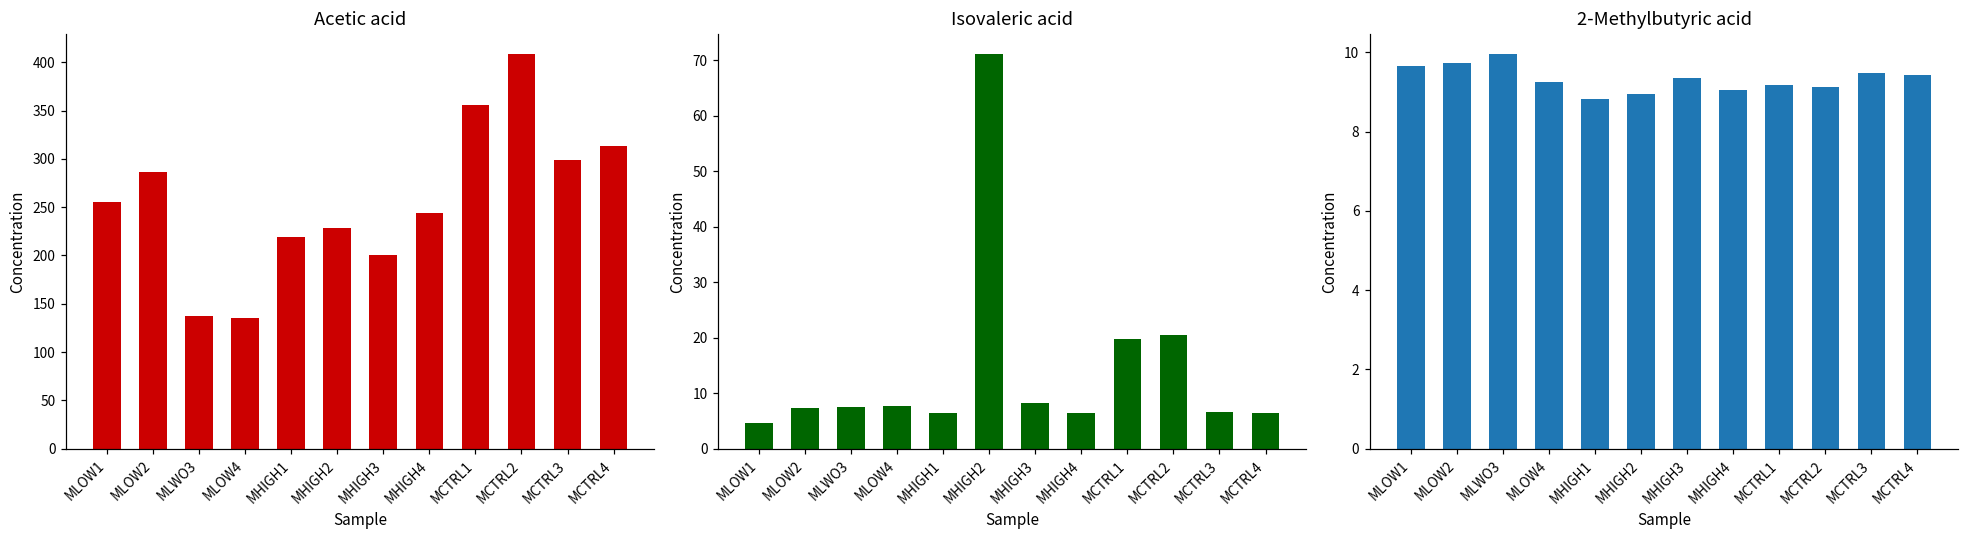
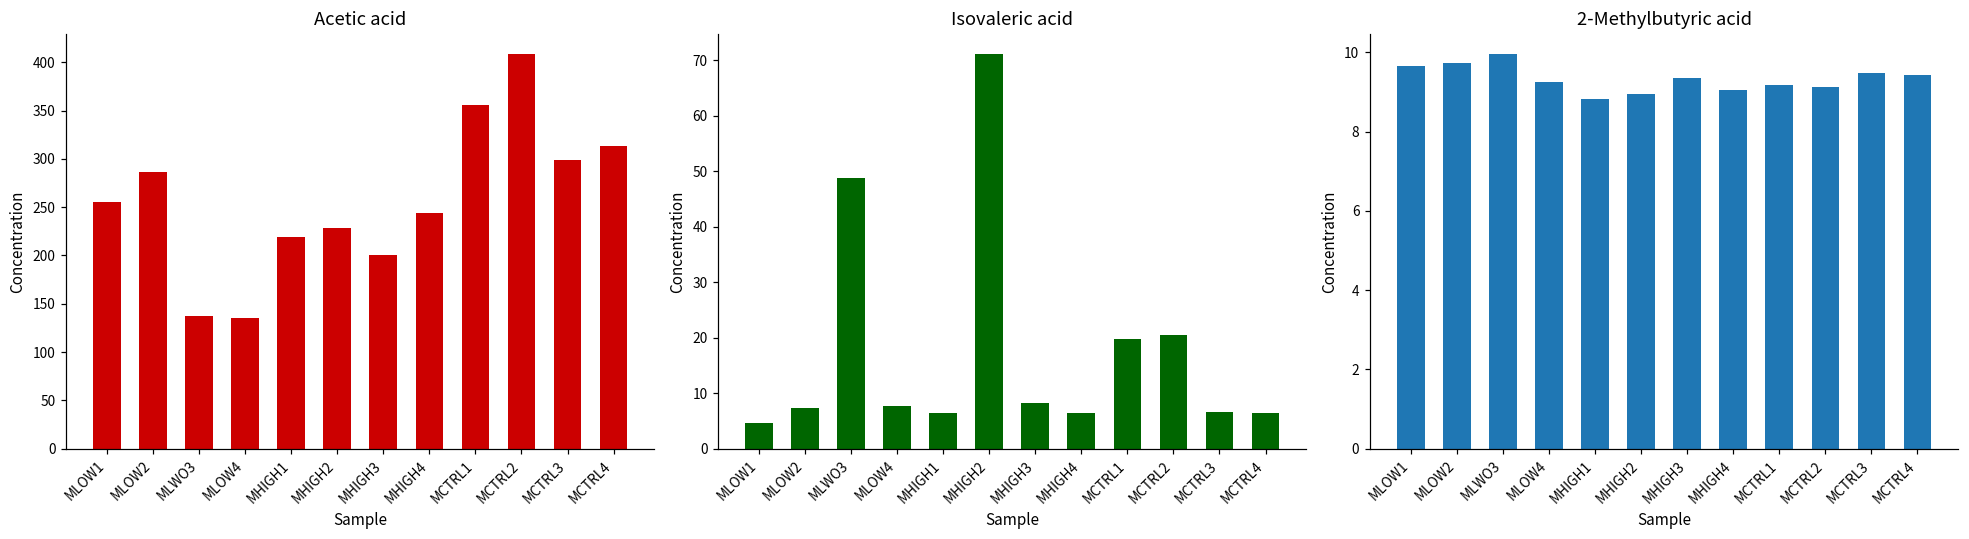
Isovaleric acid, MLWO3: 7 -> 49
